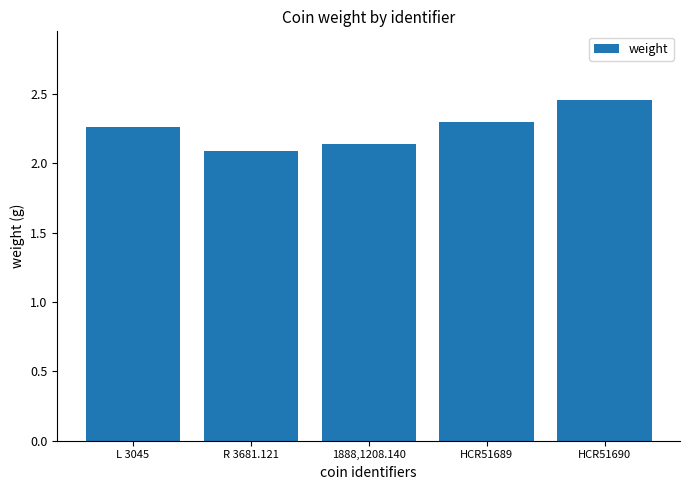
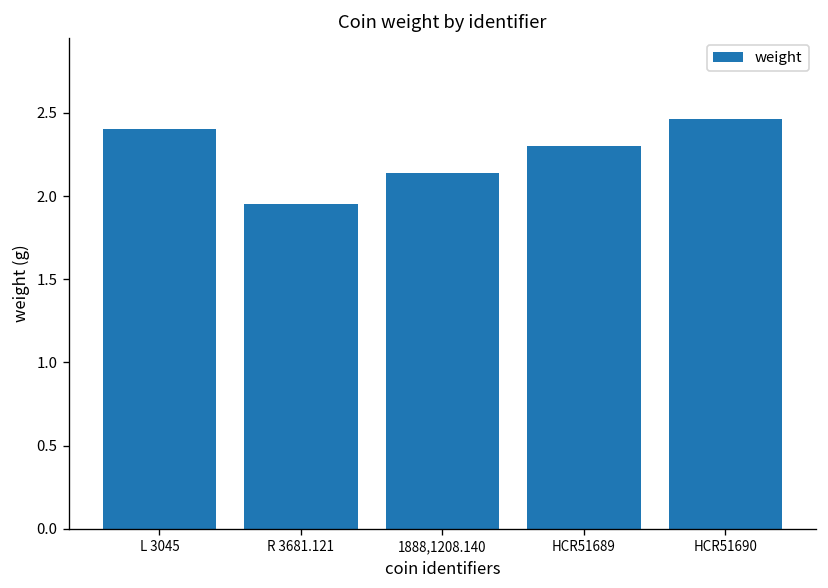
L 3045: 2.26 -> 2.40
R 3681.121: 2.09 -> 1.95
